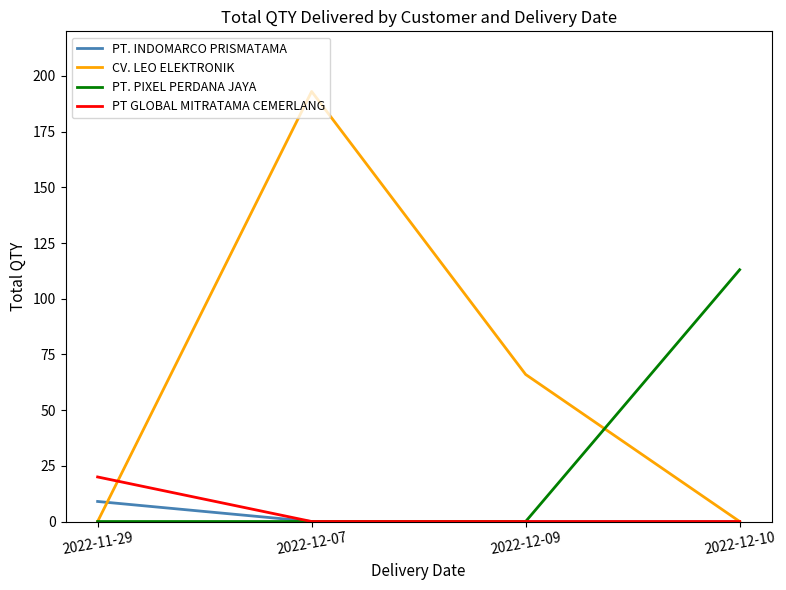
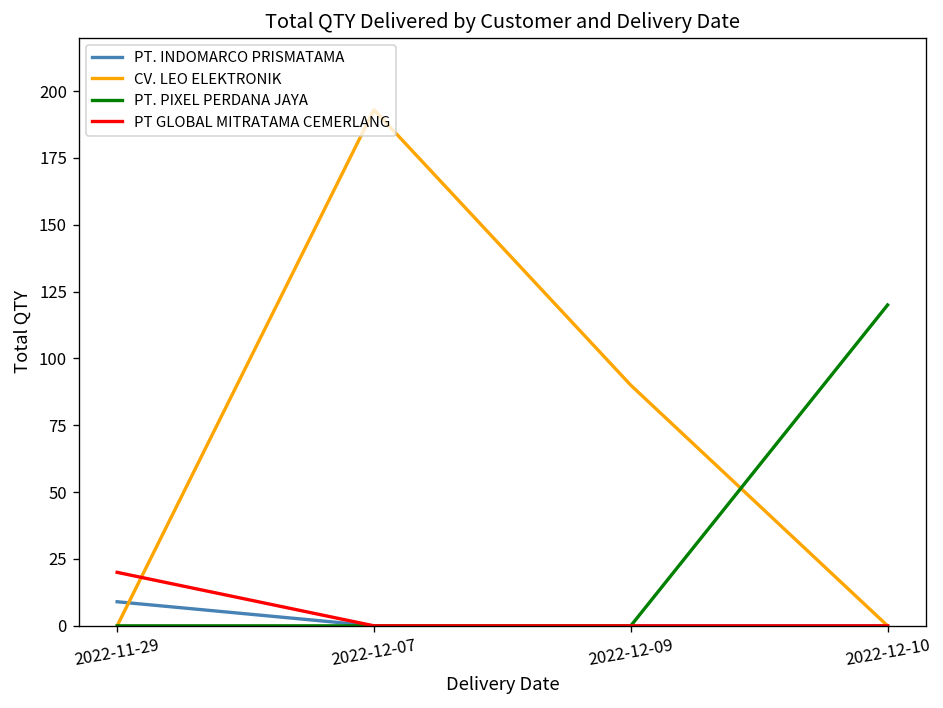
CV. LEO ELEKTRONIK, 2022-12-09: 66 -> 90
PT. PIXEL PERDANA JAYA, 2022-12-10: 113 -> 120
